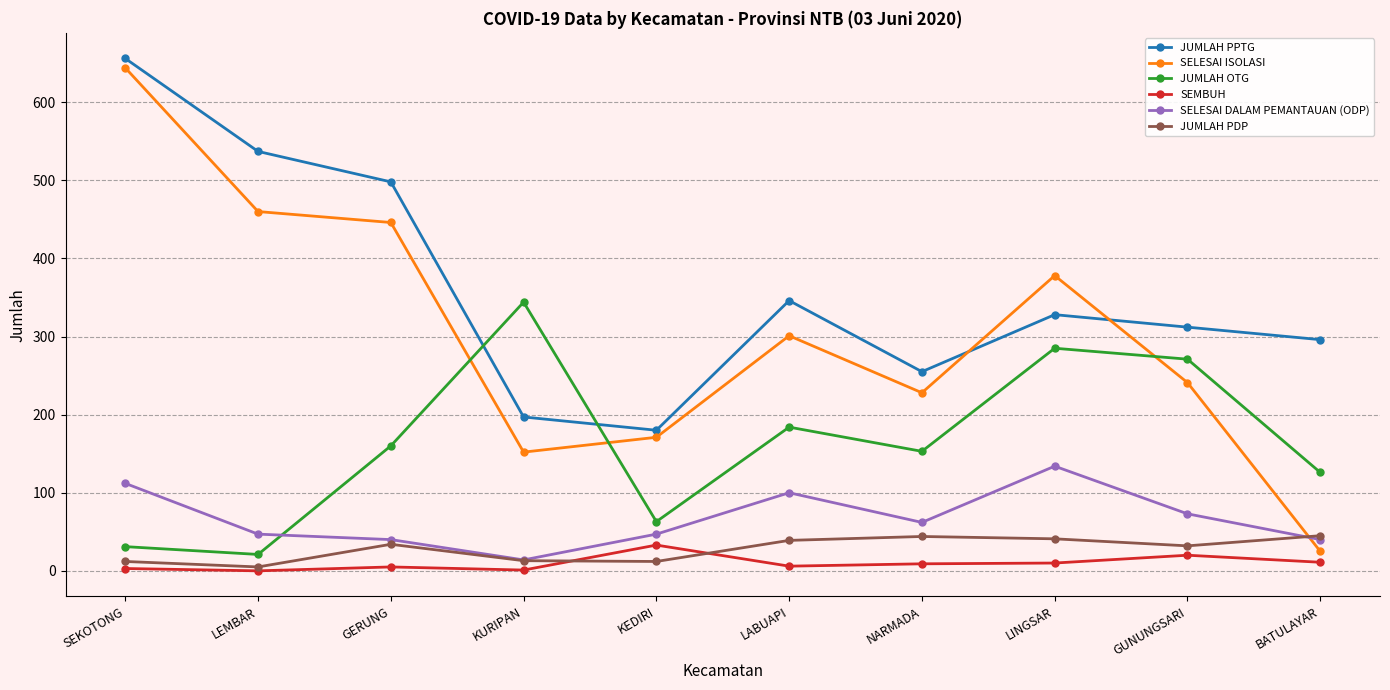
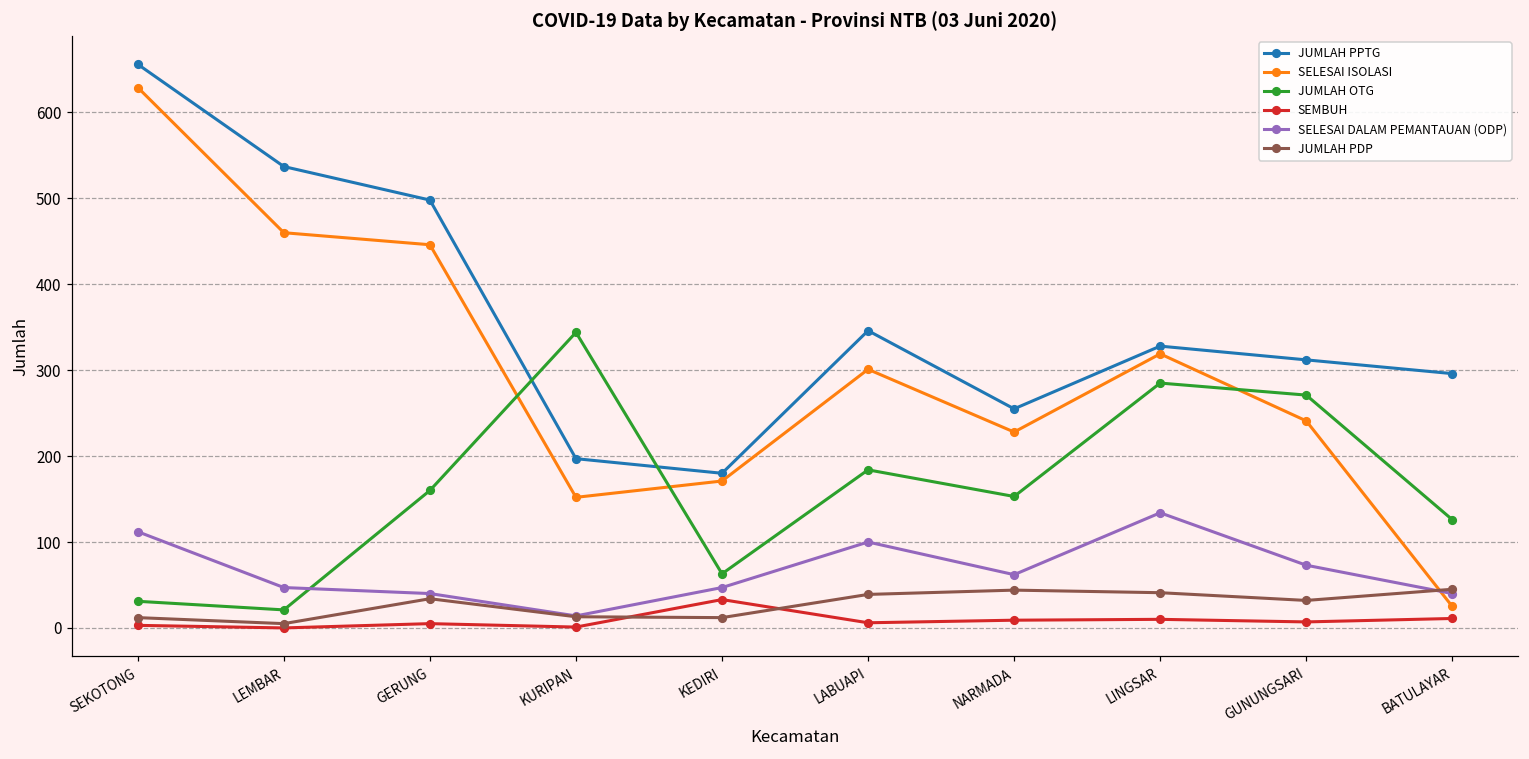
SELESAI ISOLASI, SEKOTONG: 640 -> 630
SELESAI ISOLASI, LINGSAR: 380 -> 320
SEMBUH, GUNUNGSARI: 20 -> 10
